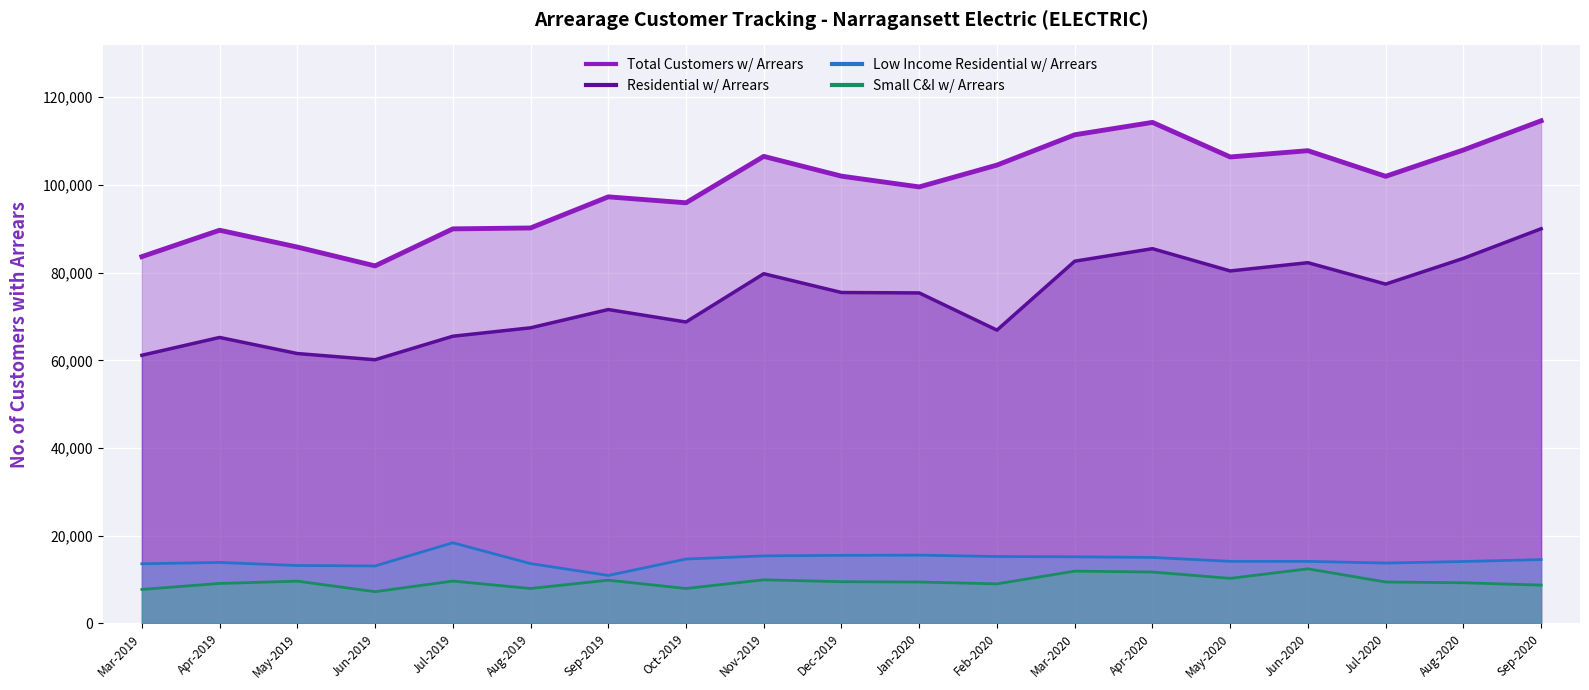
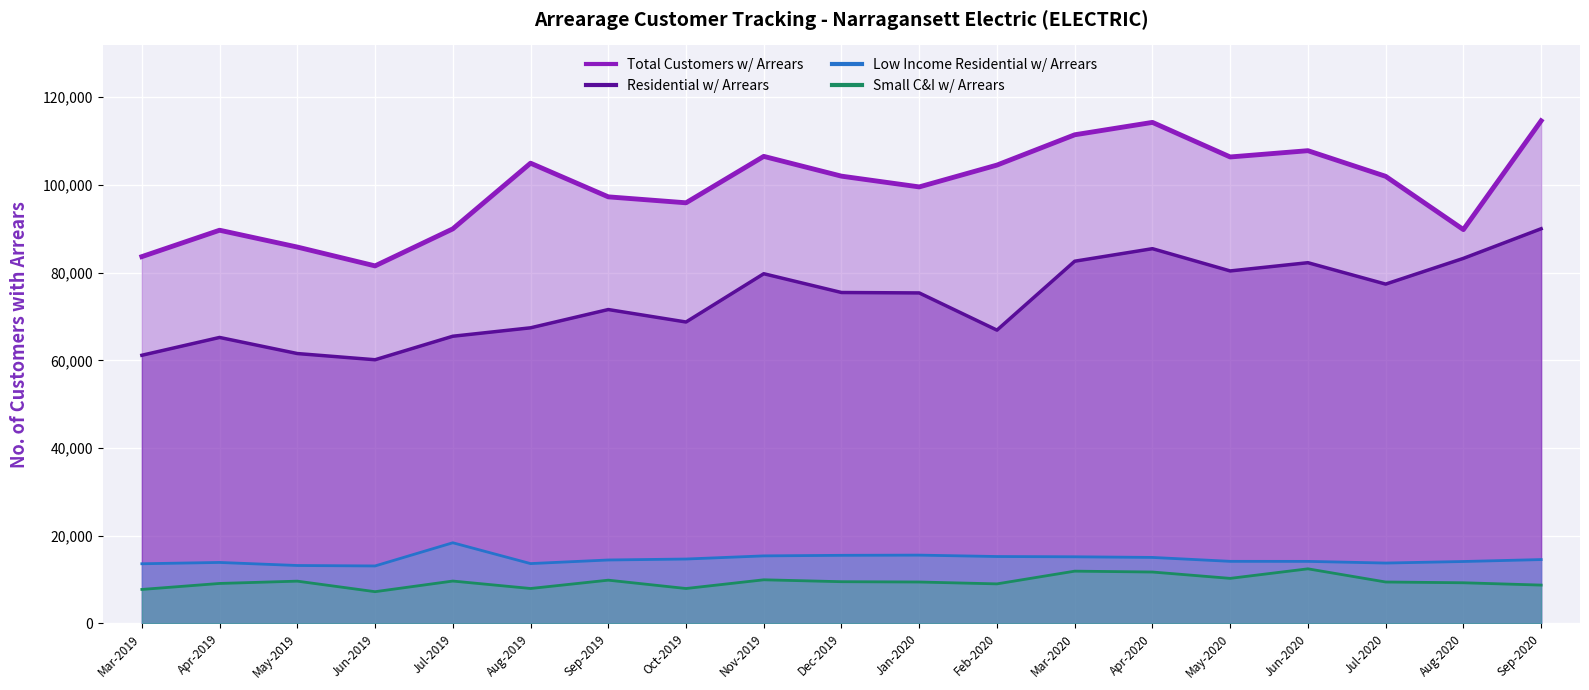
Total Customers w/ Arrears, Aug-2019: 90,000 -> 105,000
Low Income Residential w/ Arrears, Sep-2019: 11,000 -> 14,000
Total Customers w/ Arrears, Aug-2020: 108,000 -> 90,000
